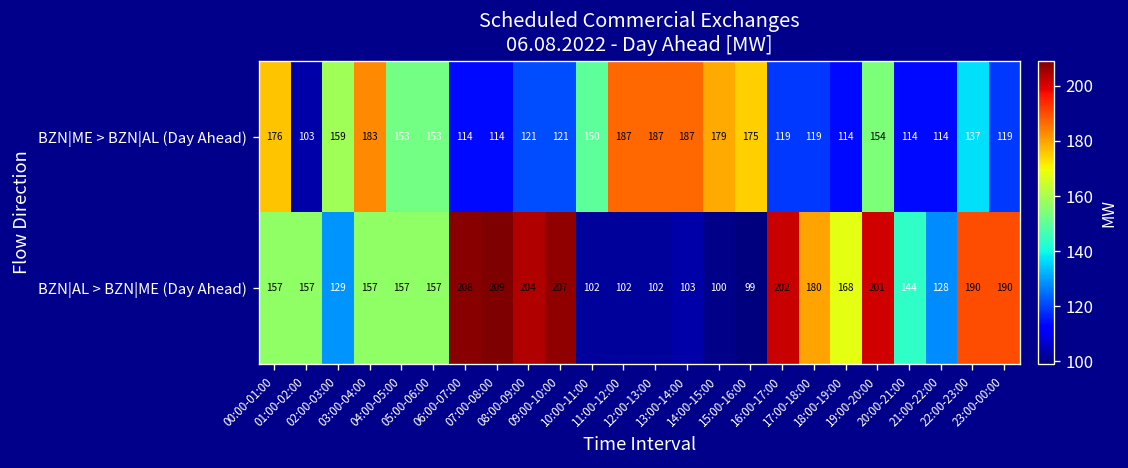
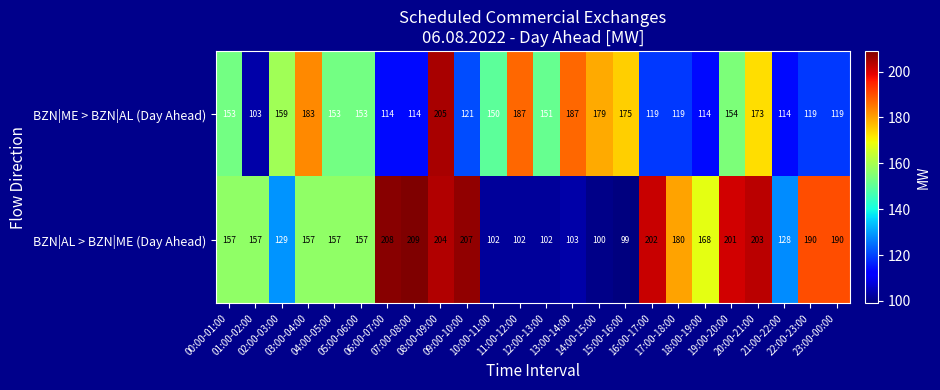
BZN|ME > BZN|AL (Day Ahead), 00:00-01:00: 176 -> 153
BZN|ME > BZN|AL (Day Ahead), 08:00-09:00: 121 -> 205
BZN|ME > BZN|AL (Day Ahead), 12:00-13:00: 187 -> 151
BZN|ME > BZN|AL (Day Ahead), 20:00-21:00: 114 -> 173
BZN|ME > BZN|AL (Day Ahead), 22:00-23:00: 137 -> 119
BZN|AL > BZN|ME (Day Ahead), 20:00-21:00: 144 -> 203
